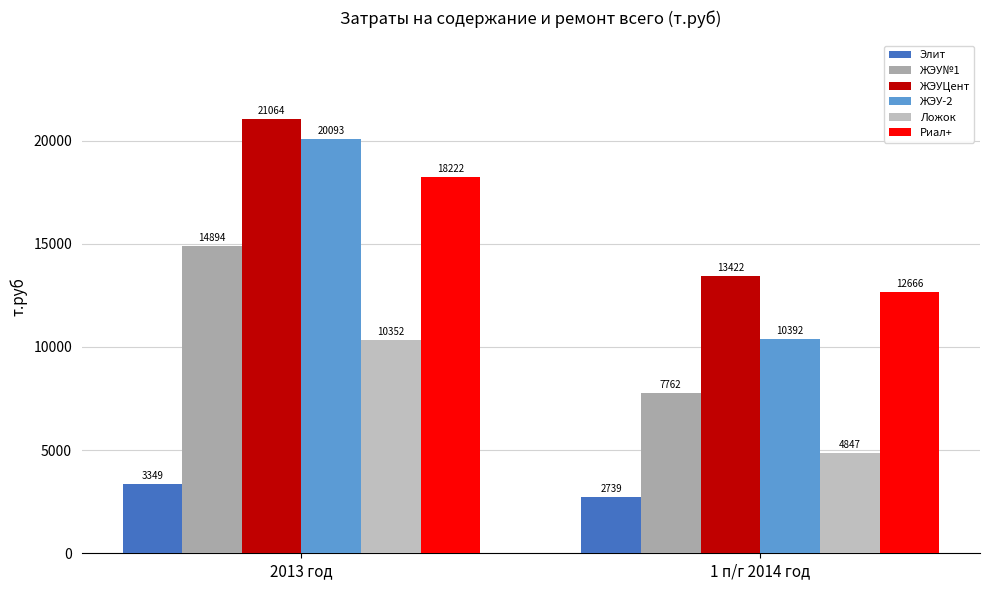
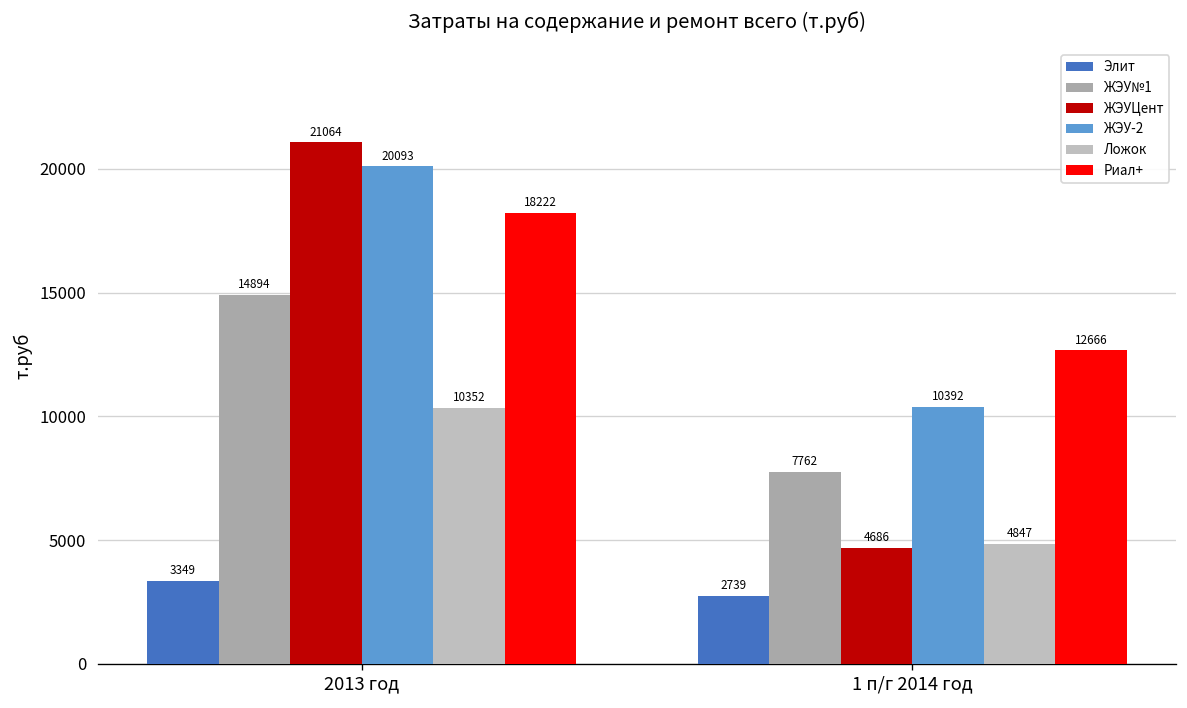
ЖЭУЦент, 1 п/г 2014 год: 13422 -> 4686
